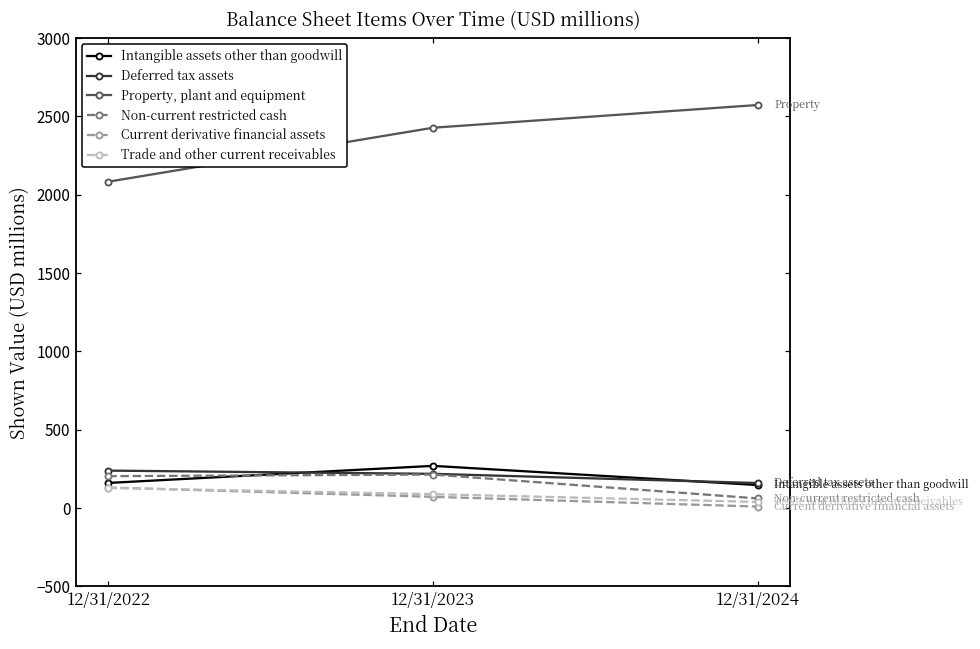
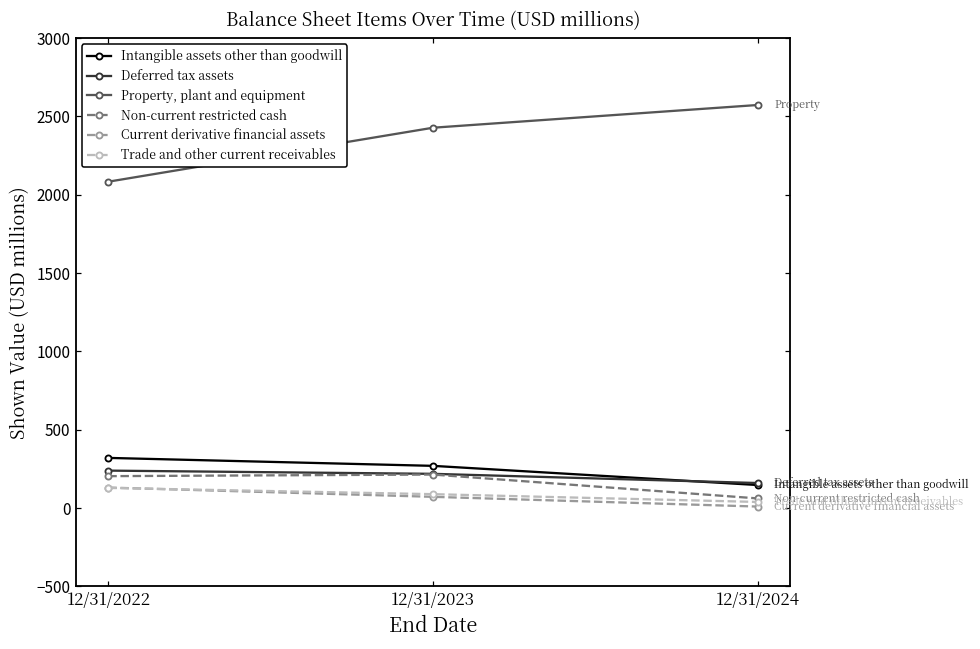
Intangible assets other than goodwill, 12/31/2022: 160 -> 320
